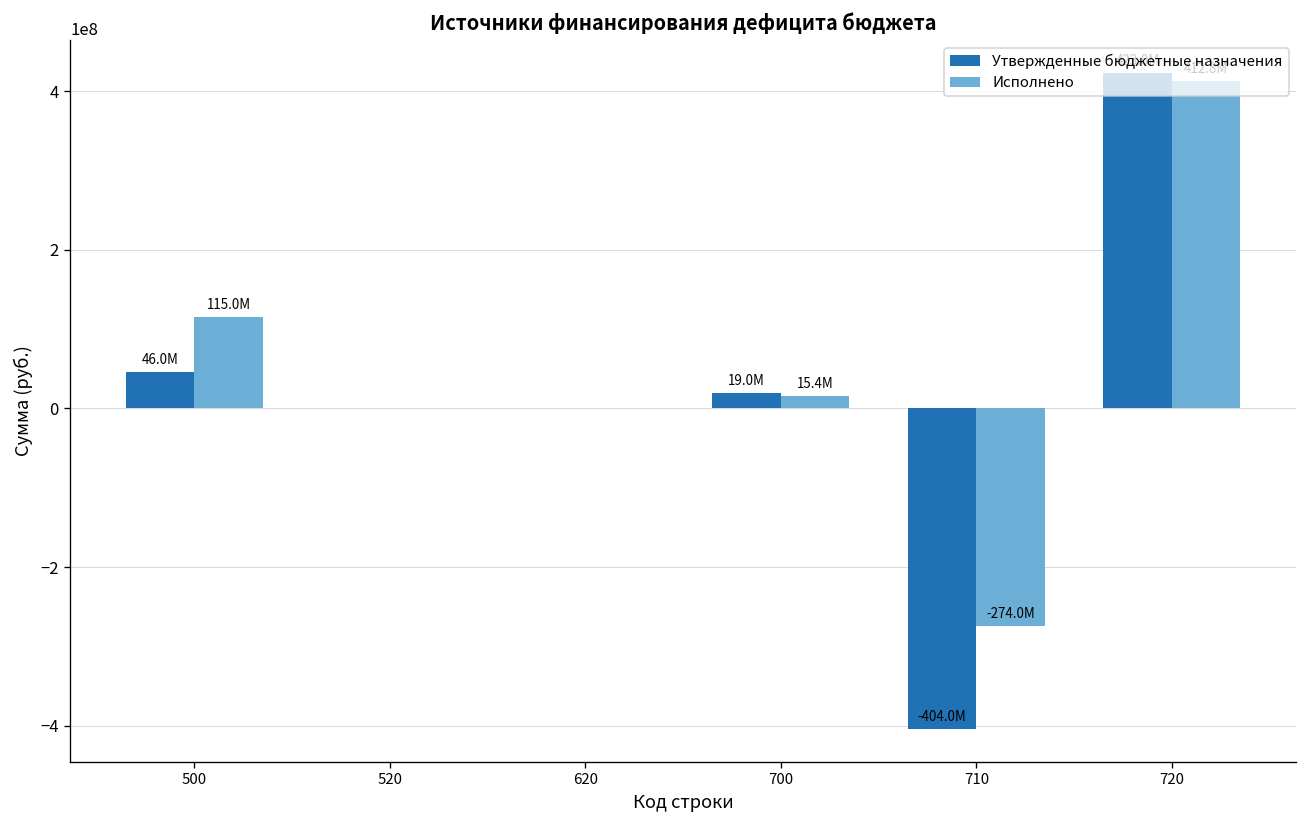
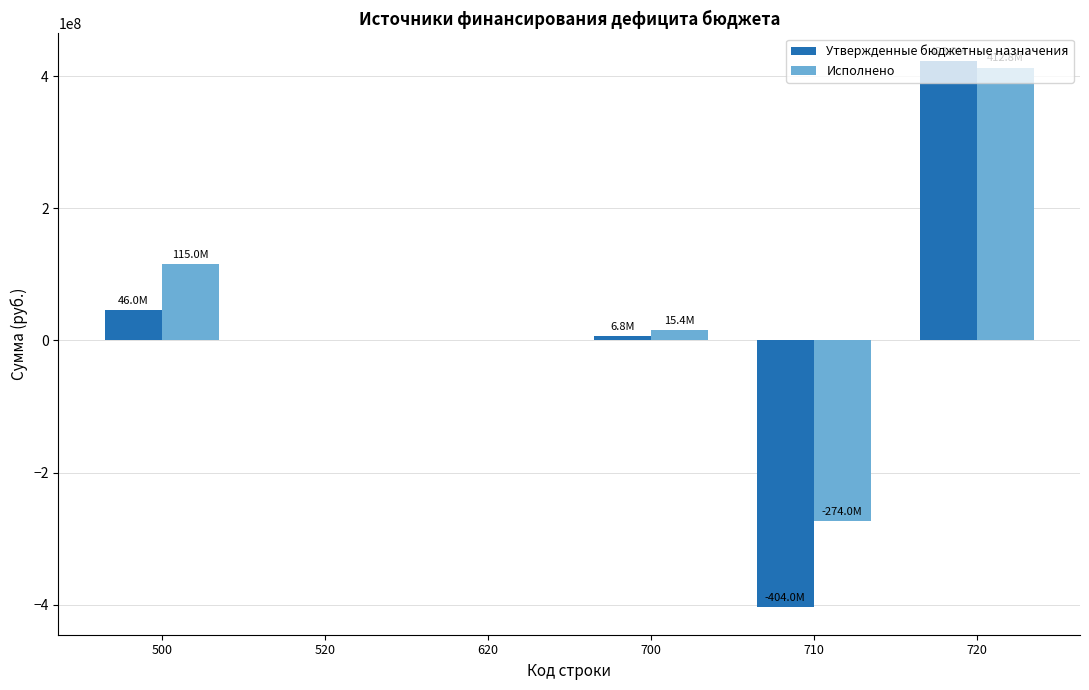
Утвержденные бюджетные назначения, 700: 19.0M -> 6.8M
